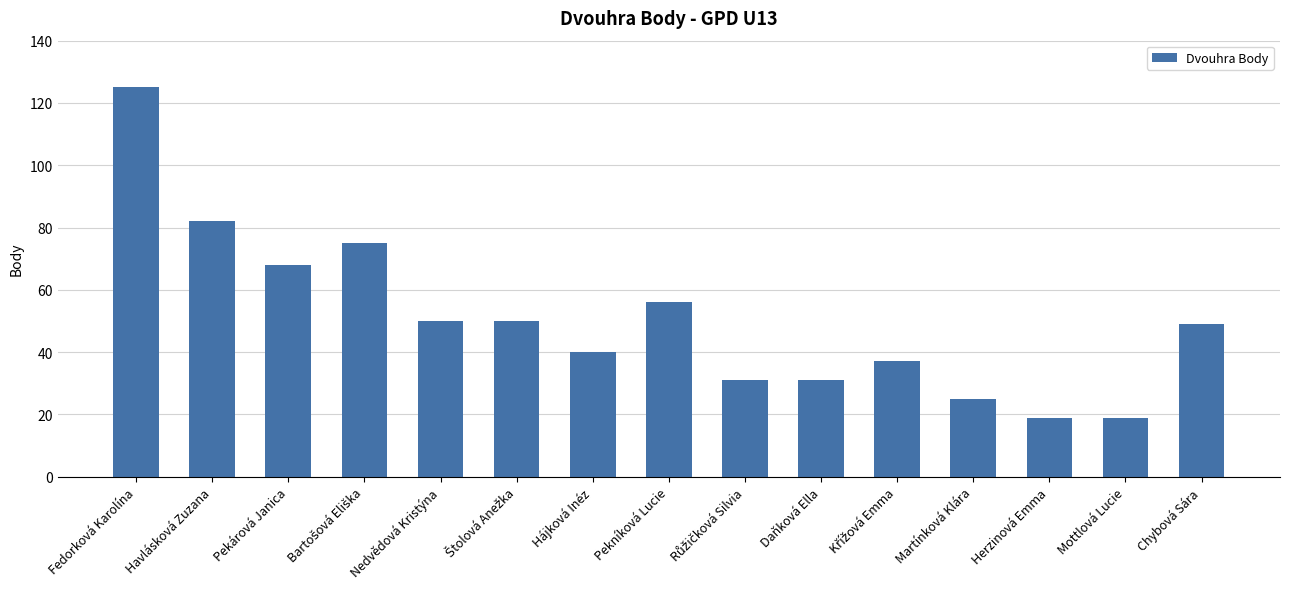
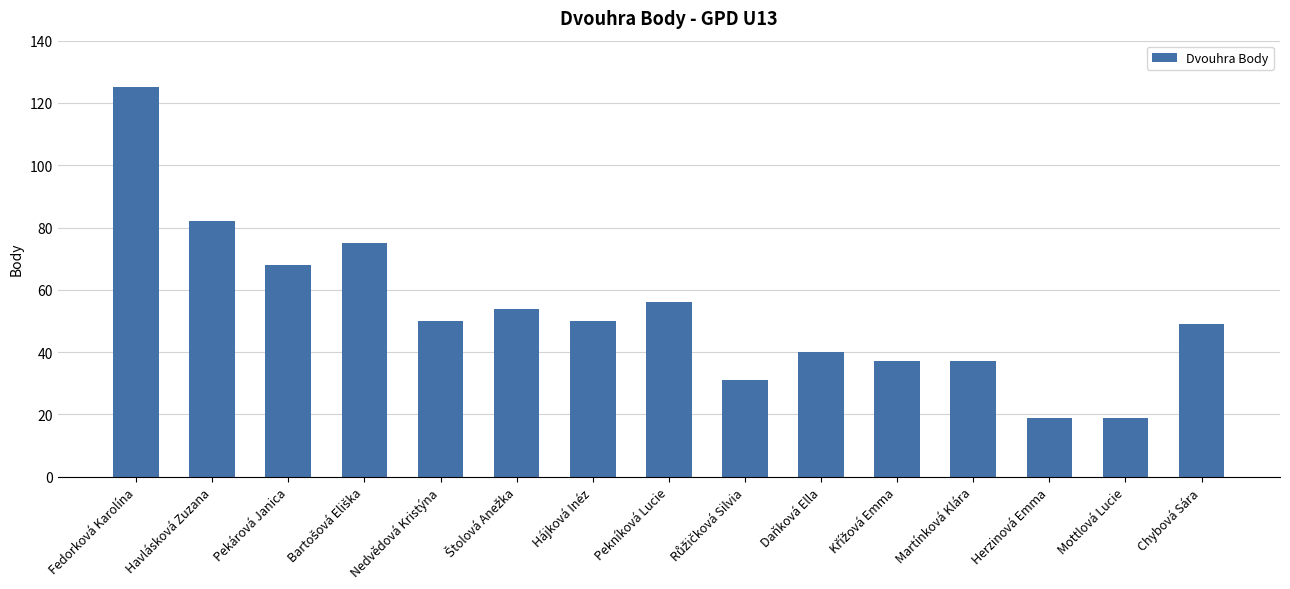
Štolová Anežka: 50 -> 54
Hájková Inéz: 40 -> 50
Daňková Ella: 31 -> 40
Martínková Klára: 25 -> 37
